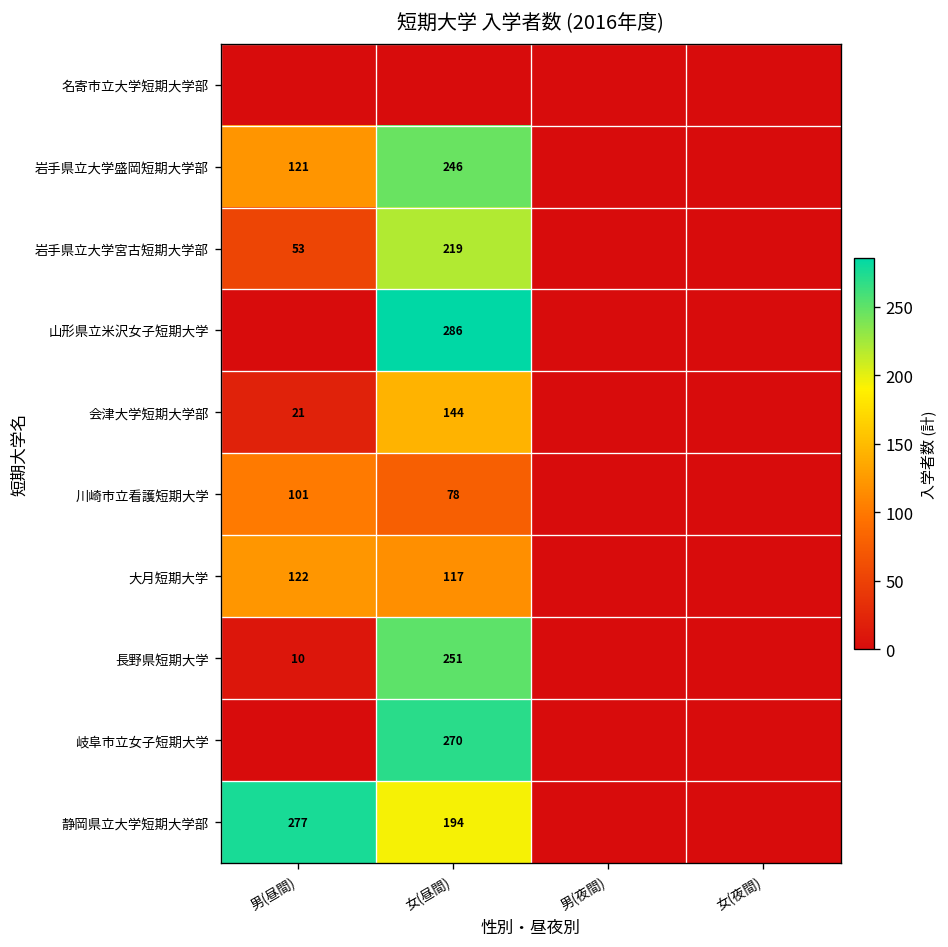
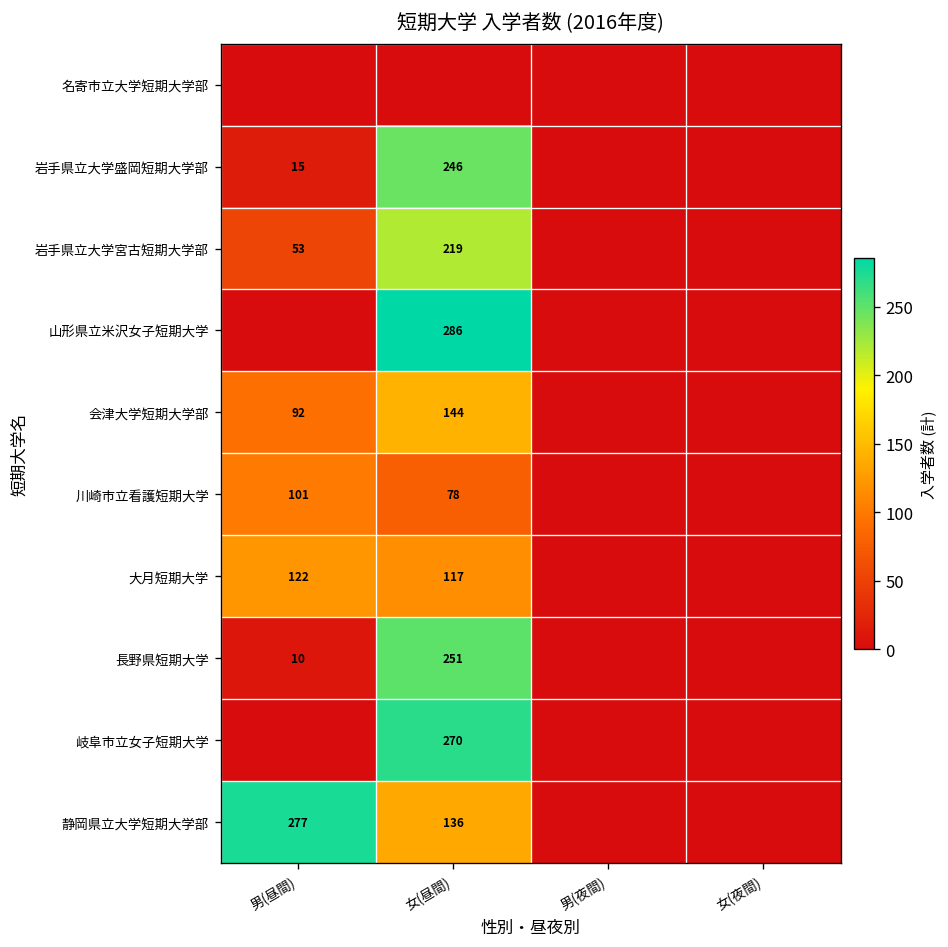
岩手県立大学盛岡短期大学部, 男(昼間): 121 -> 15
会津大学短期大学部, 男(昼間): 21 -> 92
静岡県立大学短期大学部, 女(昼間): 194 -> 136
